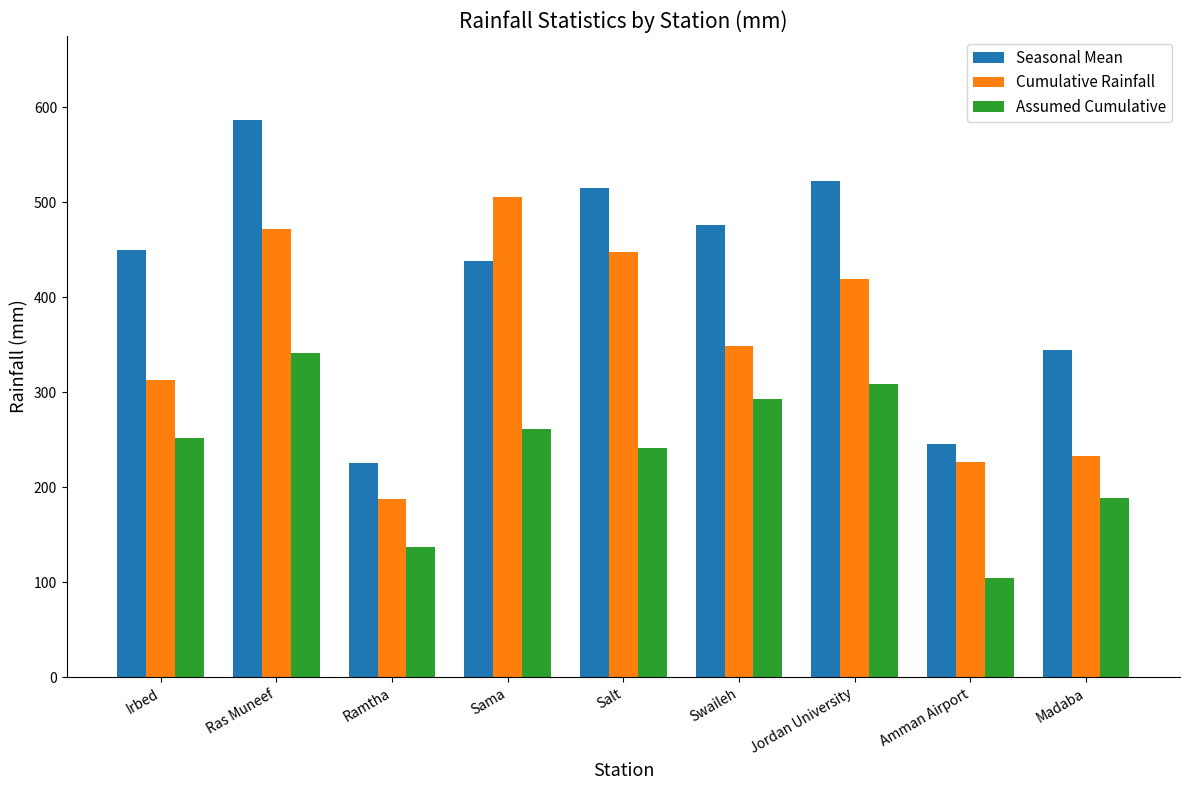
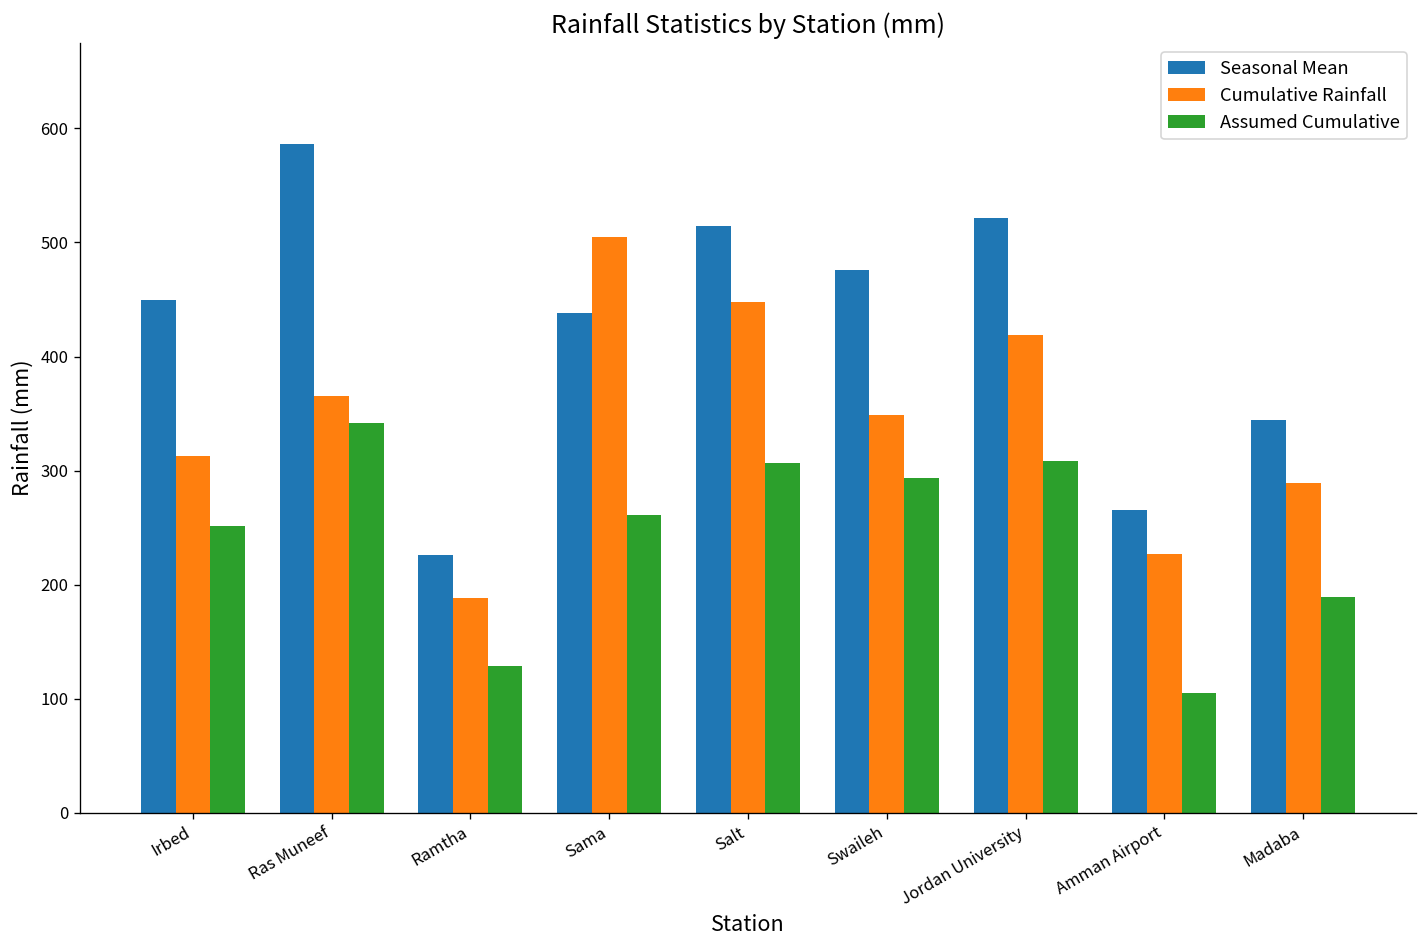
Cumulative Rainfall, Ras Muneef: 470 -> 370
Assumed Cumulative, Ramtha: 140 -> 130
Assumed Cumulative, Salt: 240 -> 310
Seasonal Mean, Amman Airport: 250 -> 270
Cumulative Rainfall, Madaba: 230 -> 290
